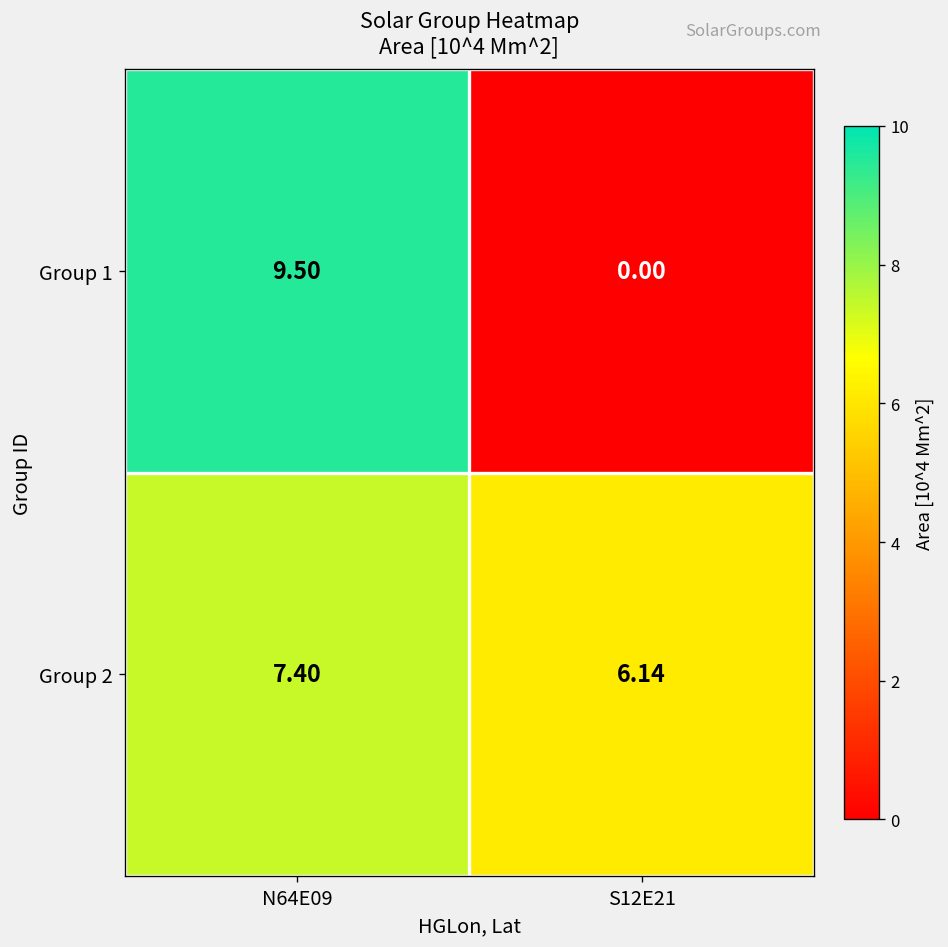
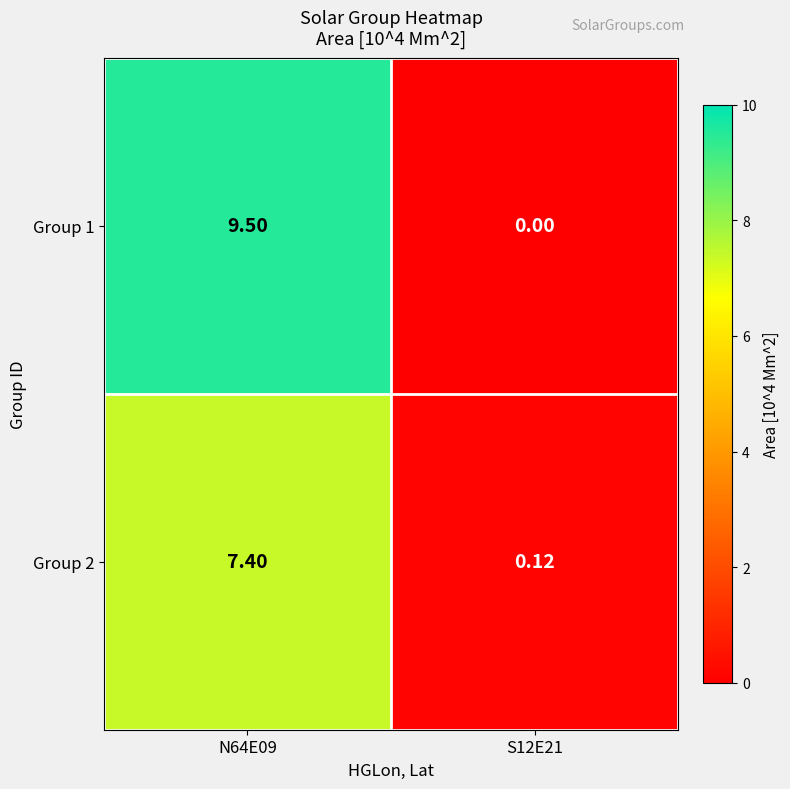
Group 2, S12E21: 6.14 -> 0.12
